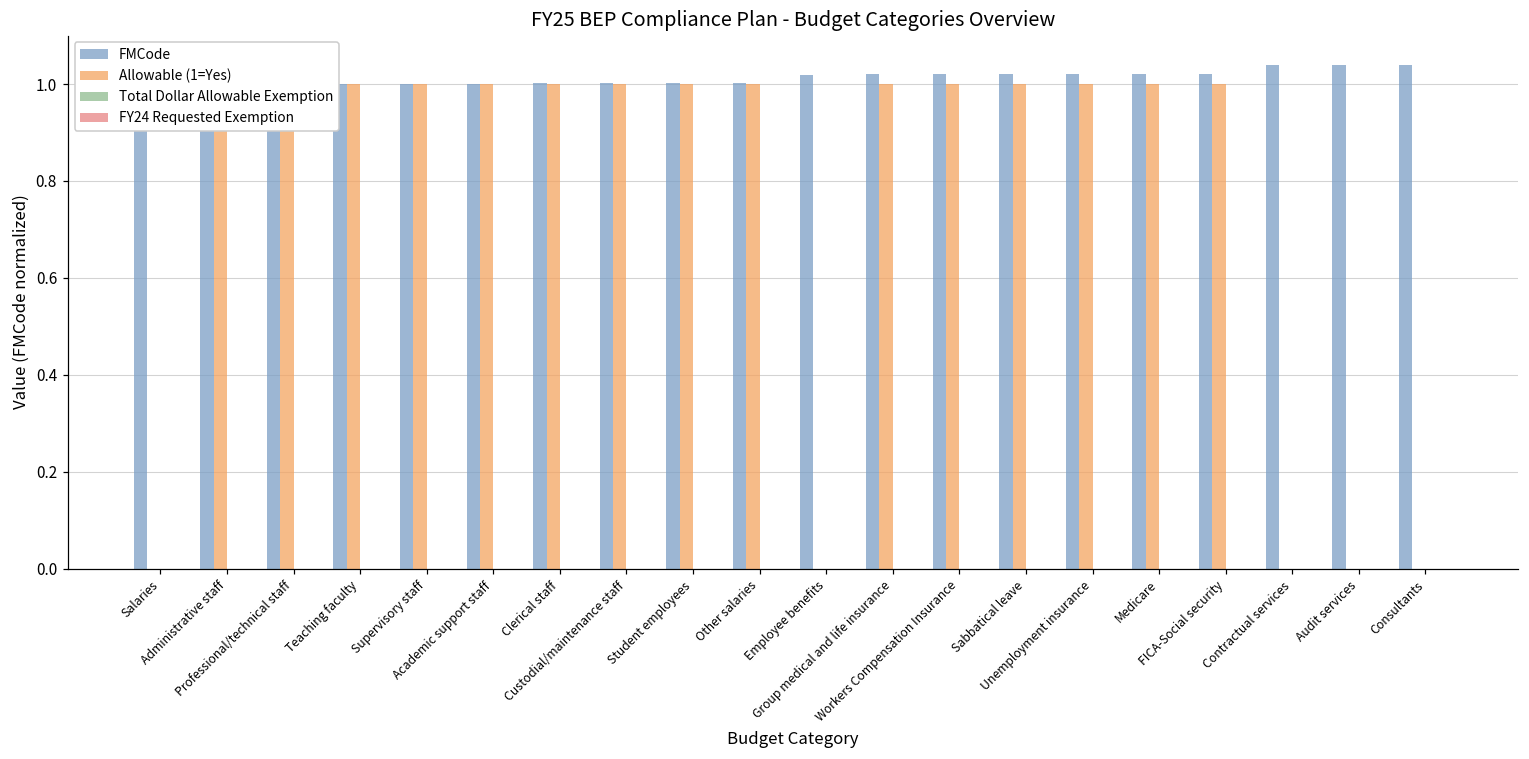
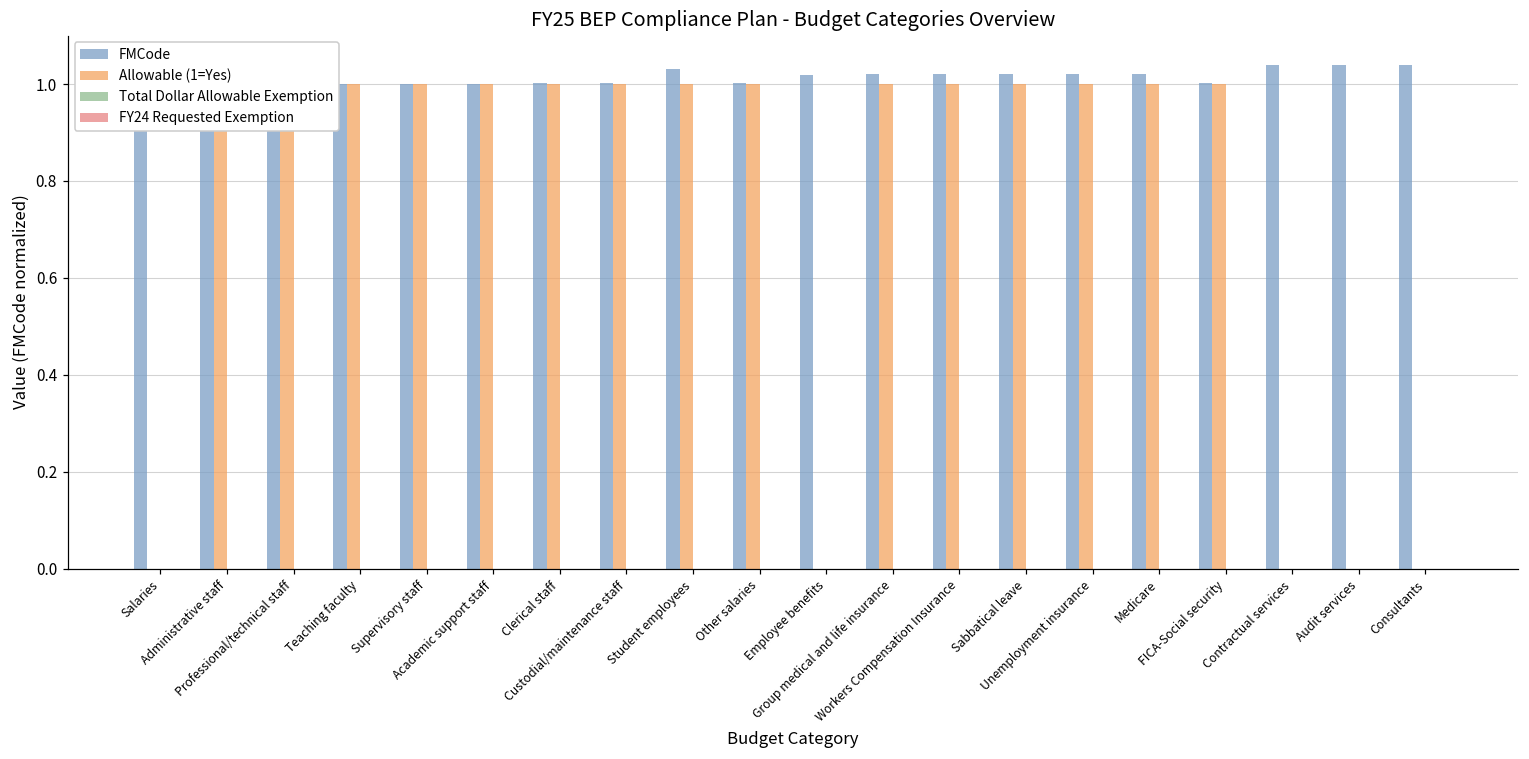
FMCode, Student employees: 1.00 -> 1.03
FMCode, FICA-Social security: 1.02 -> 1.00
